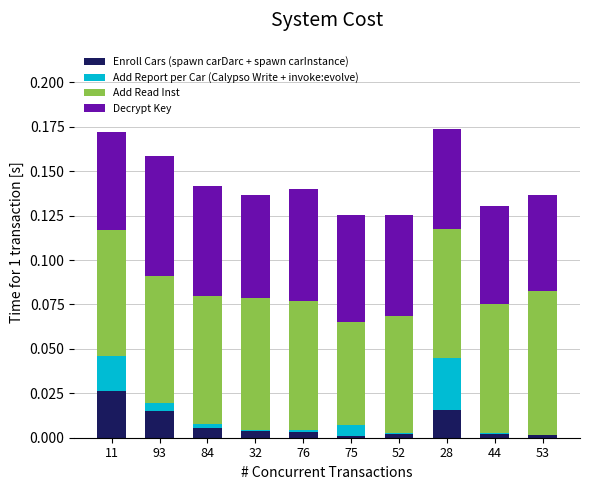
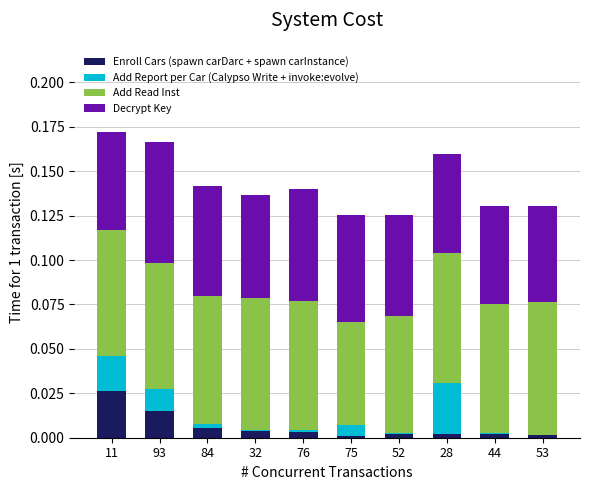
Add Report per Car (Calypso Write + invoke:evolve), 93: 0.005 -> 0.012
Enroll Cars (spawn carDarc + spawn carInstance), 28: 0.016 -> 0.002
Add Read Inst, 53: 0.081 -> 0.074
